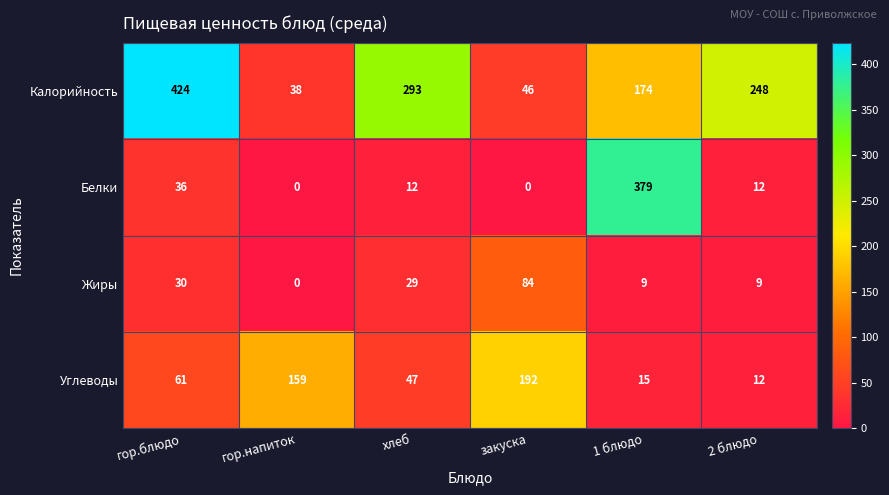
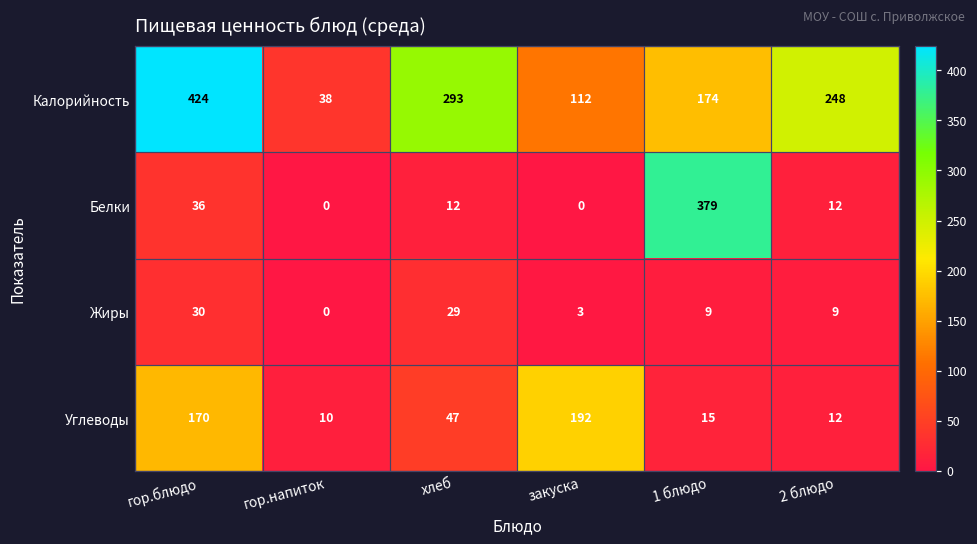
Калорийность, закуска: 46 -> 112
Жиры, закуска: 84 -> 3
Углеводы, гор.блюдо: 61 -> 170
Углеводы, гор.напиток: 159 -> 10
